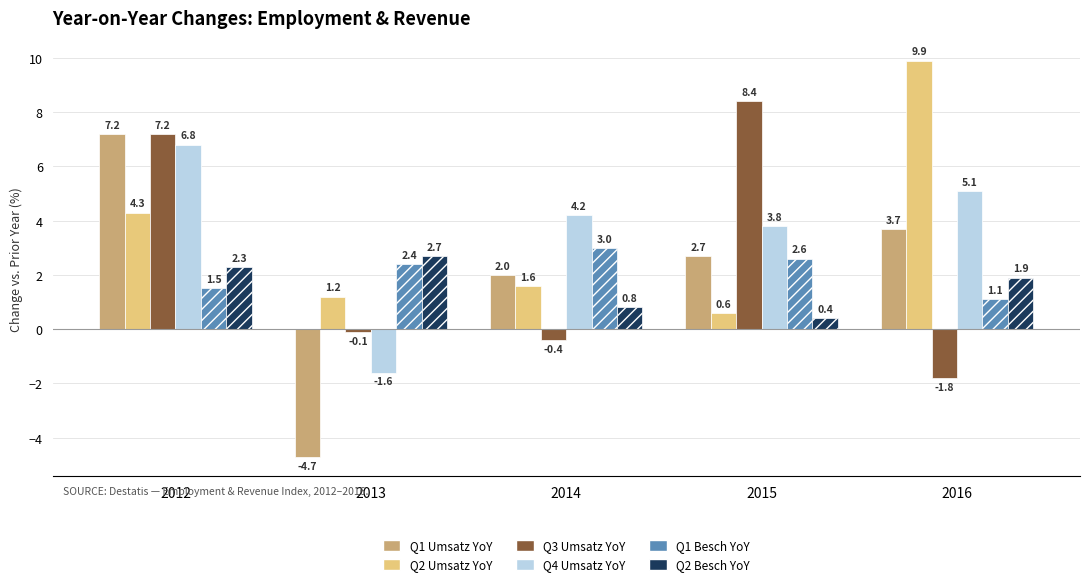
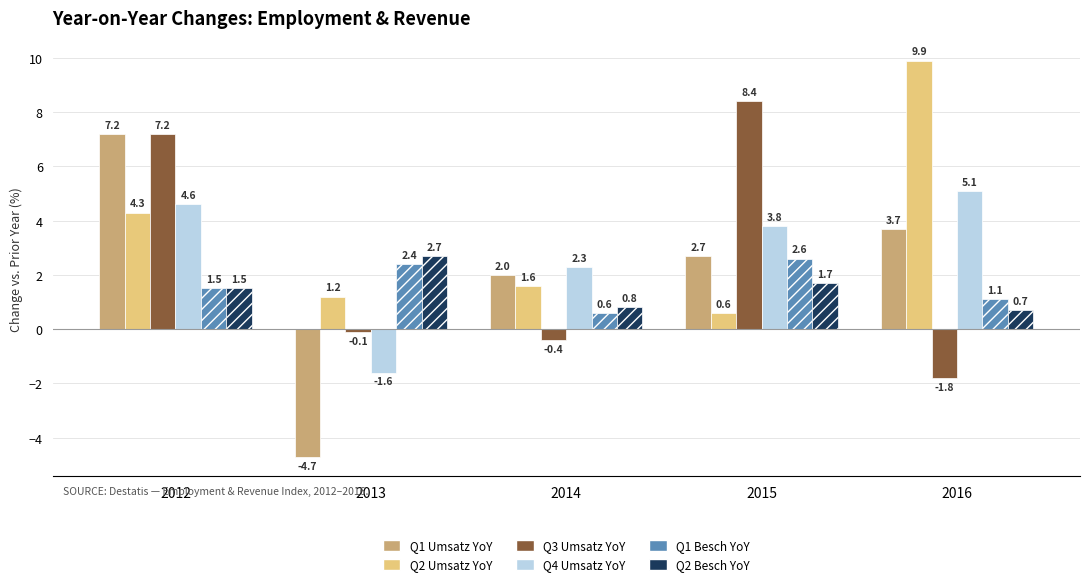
Q4 Umsatz YoY, 2012: 6.8 -> 4.6
Q2 Besch YoY, 2012: 2.3 -> 1.5
Q4 Umsatz YoY, 2014: 4.2 -> 2.3
Q1 Besch YoY, 2014: 3.0 -> 0.6
Q2 Besch YoY, 2015: 0.4 -> 1.7
Q2 Besch YoY, 2016: 1.9 -> 0.7
